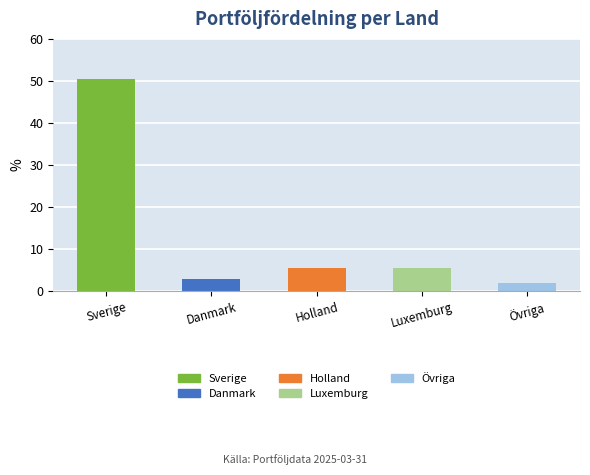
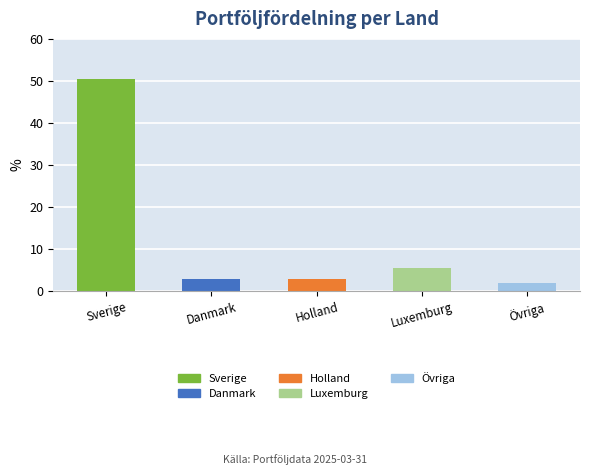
Holland: 5 -> 3
